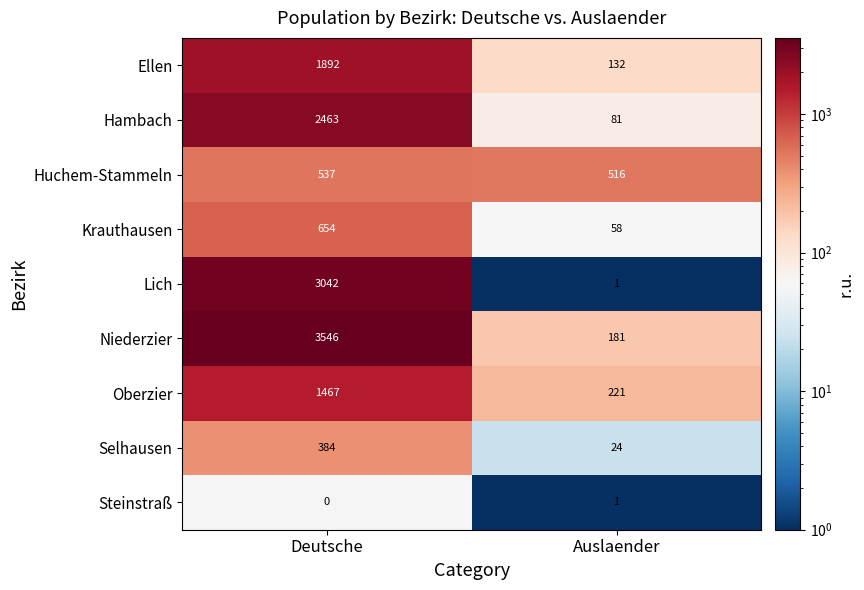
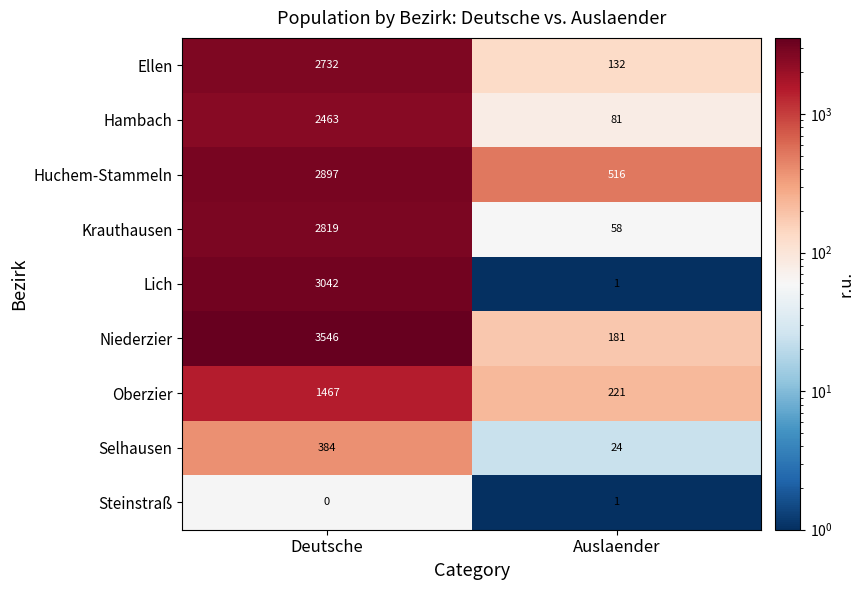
Ellen, Deutsche: 1892 -> 2732
Huchem-Stammeln, Deutsche: 537 -> 2897
Krauthausen, Deutsche: 654 -> 2819
